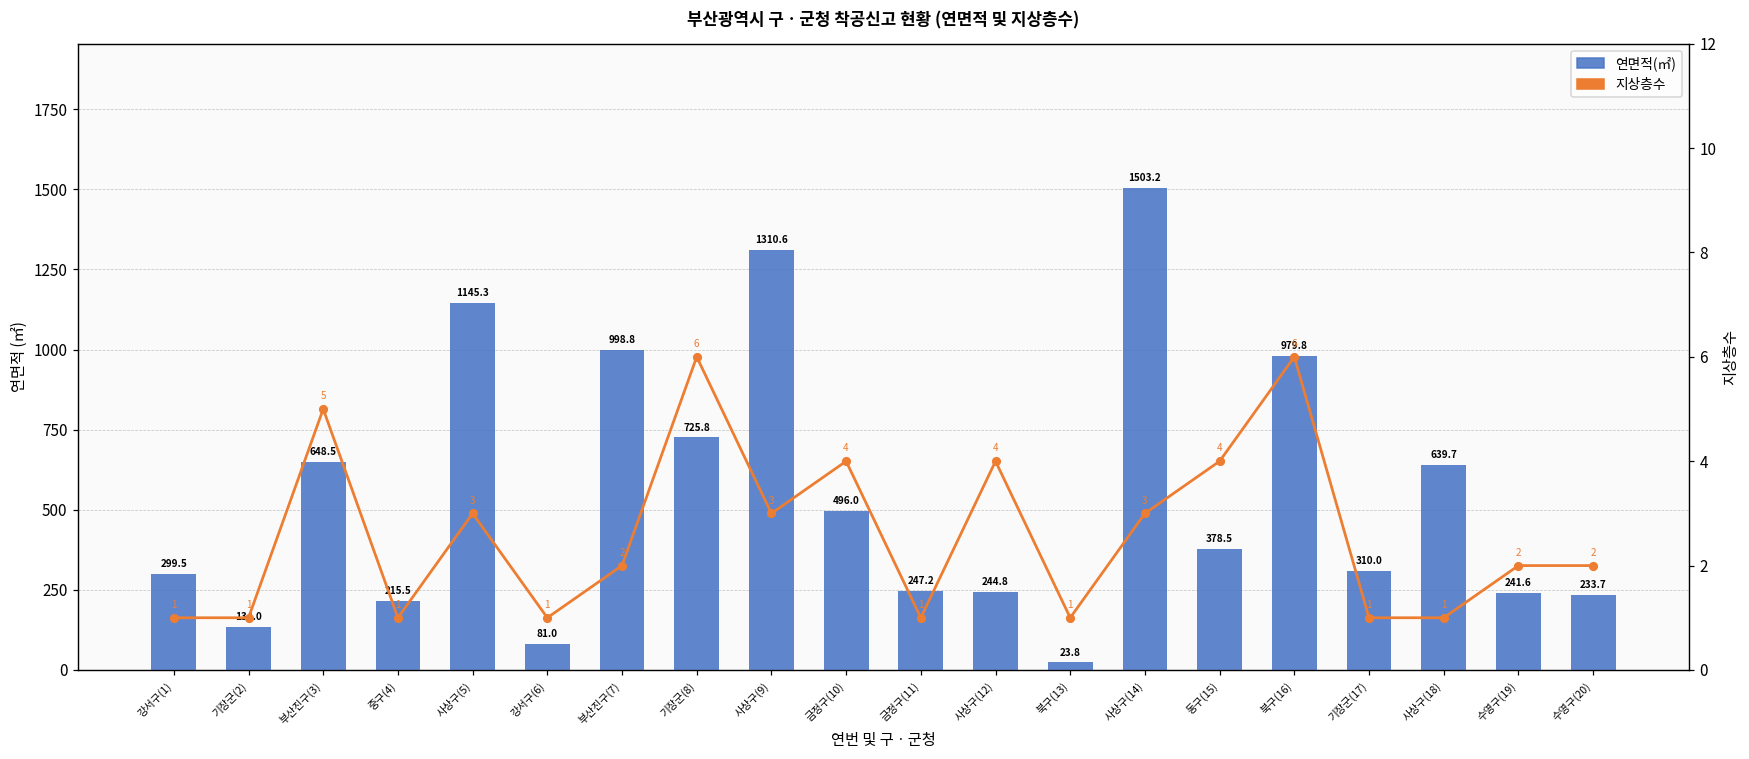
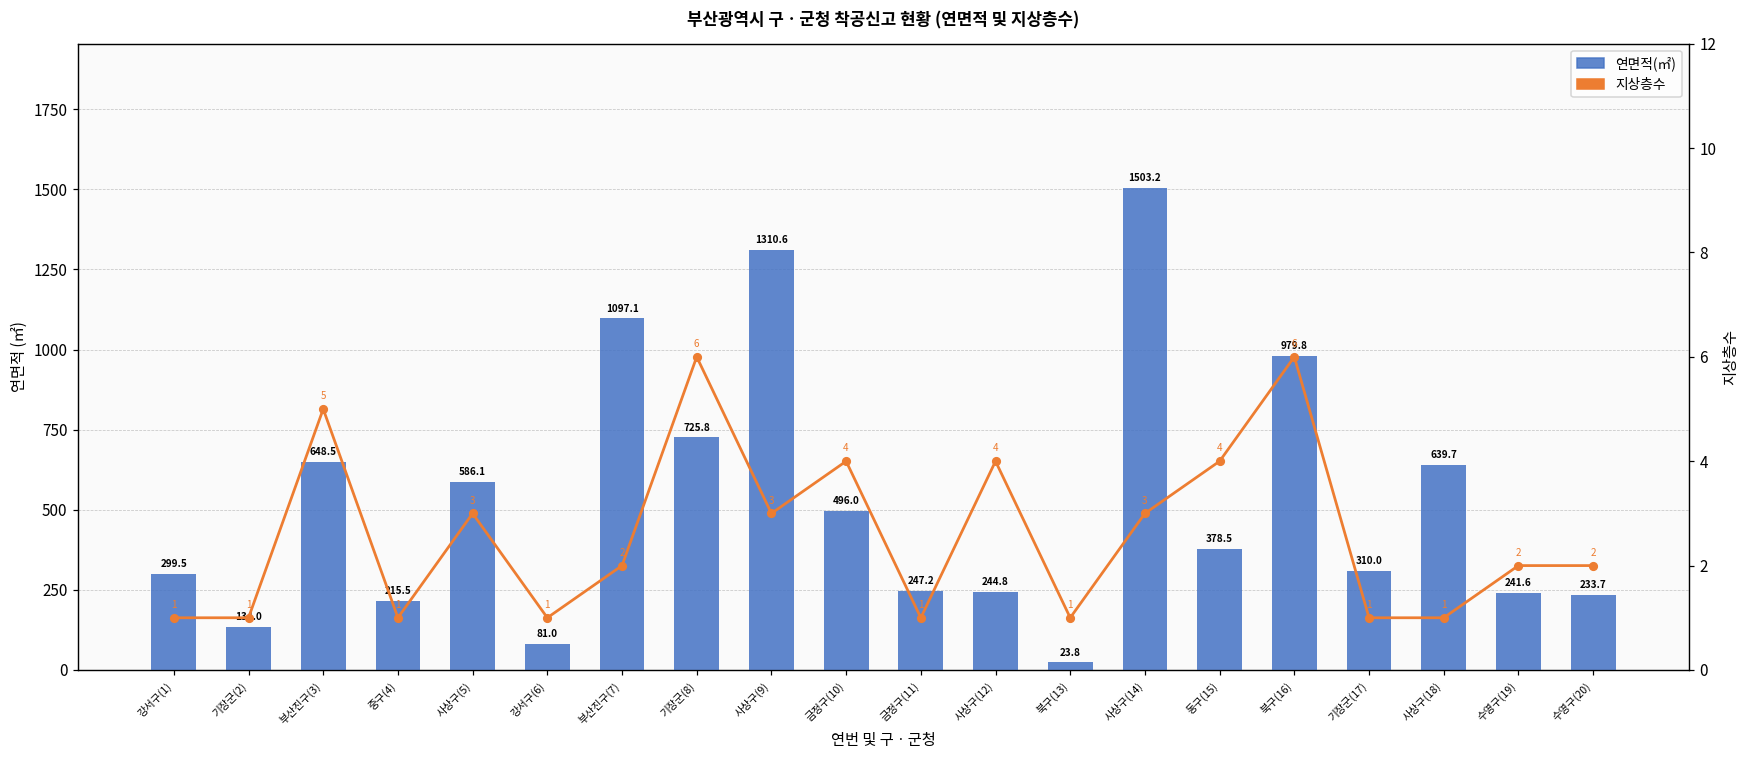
연면적(㎡), 사상구(5): 1145.3 -> 586.1
연면적(㎡), 부산진구(7): 998.8 -> 1097.1
